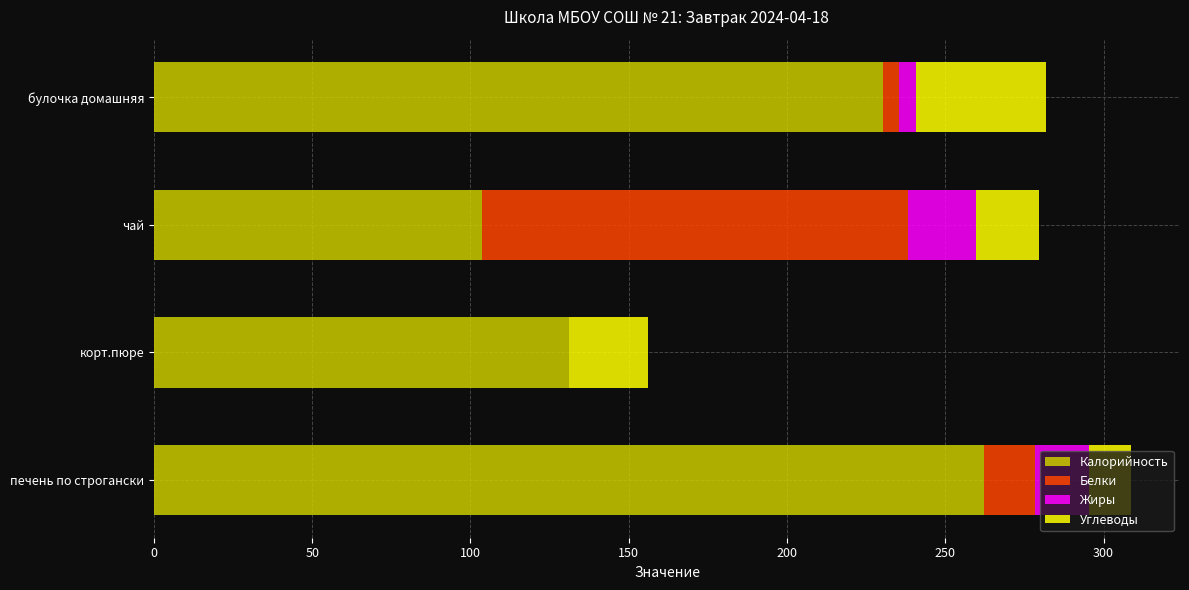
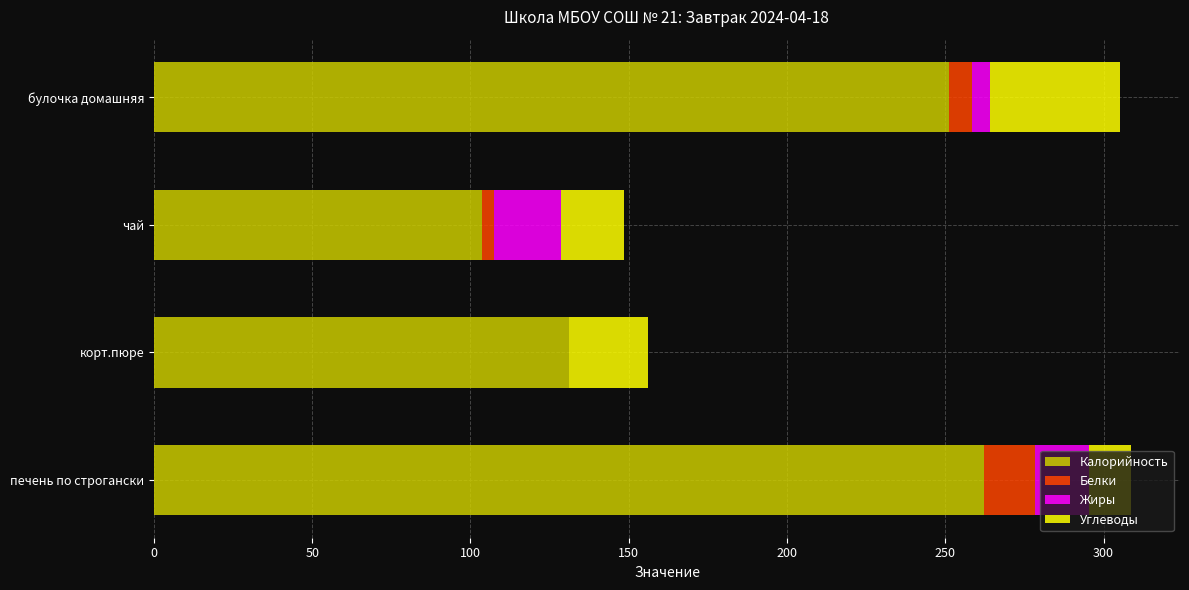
Калорийность, булочка домашняя: 230 -> 251
Белки, булочка домашняя: 5 -> 7
Белки, чай: 135 -> 4
